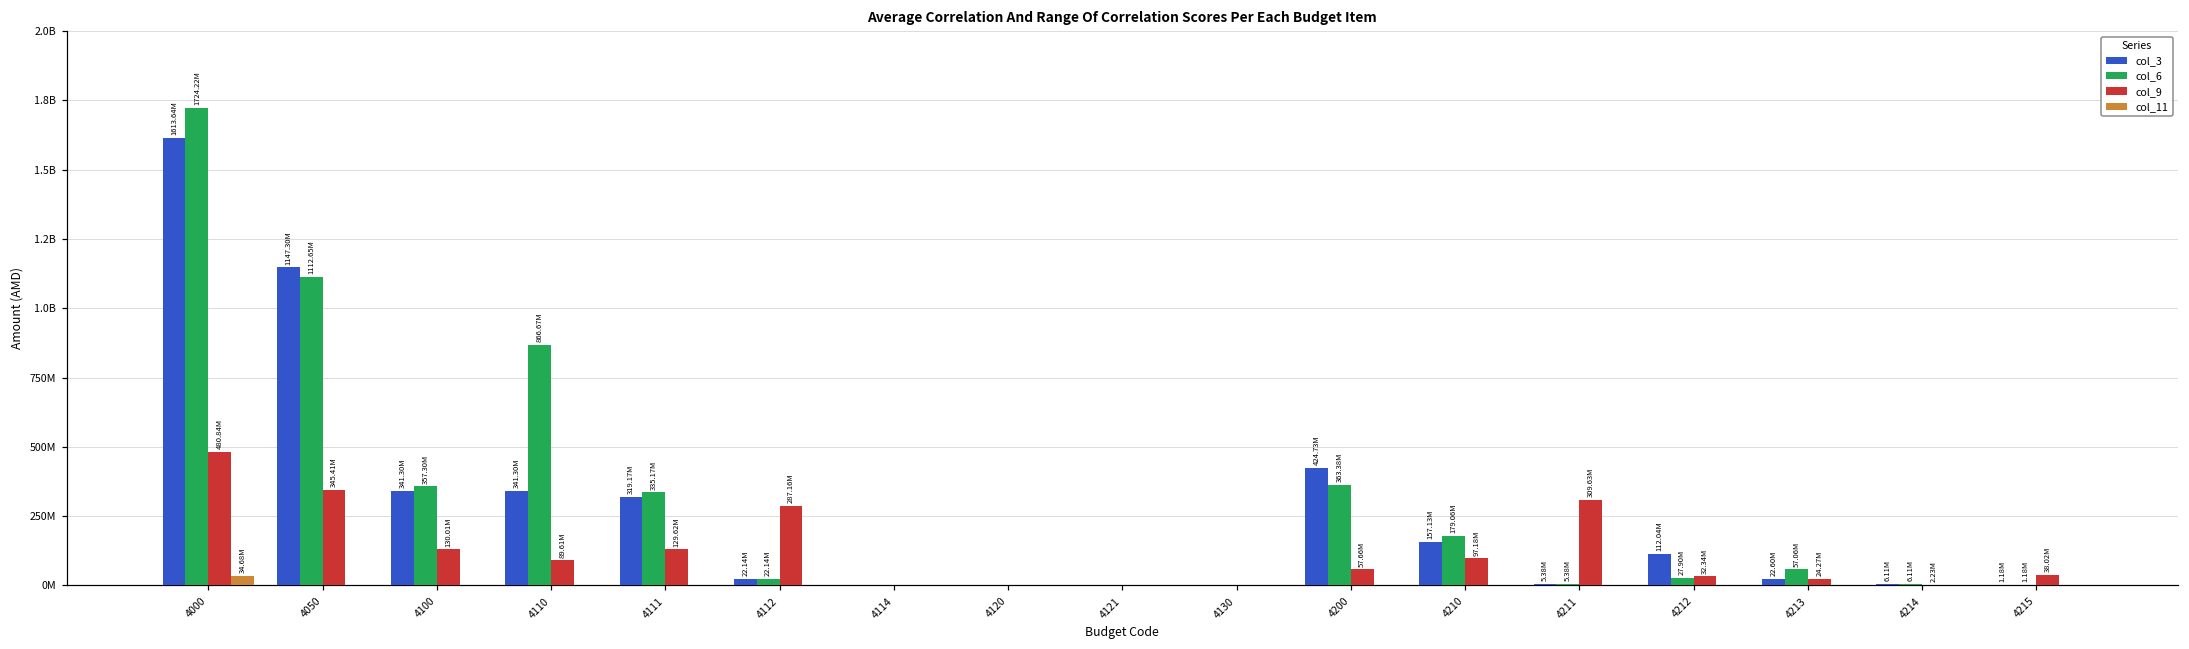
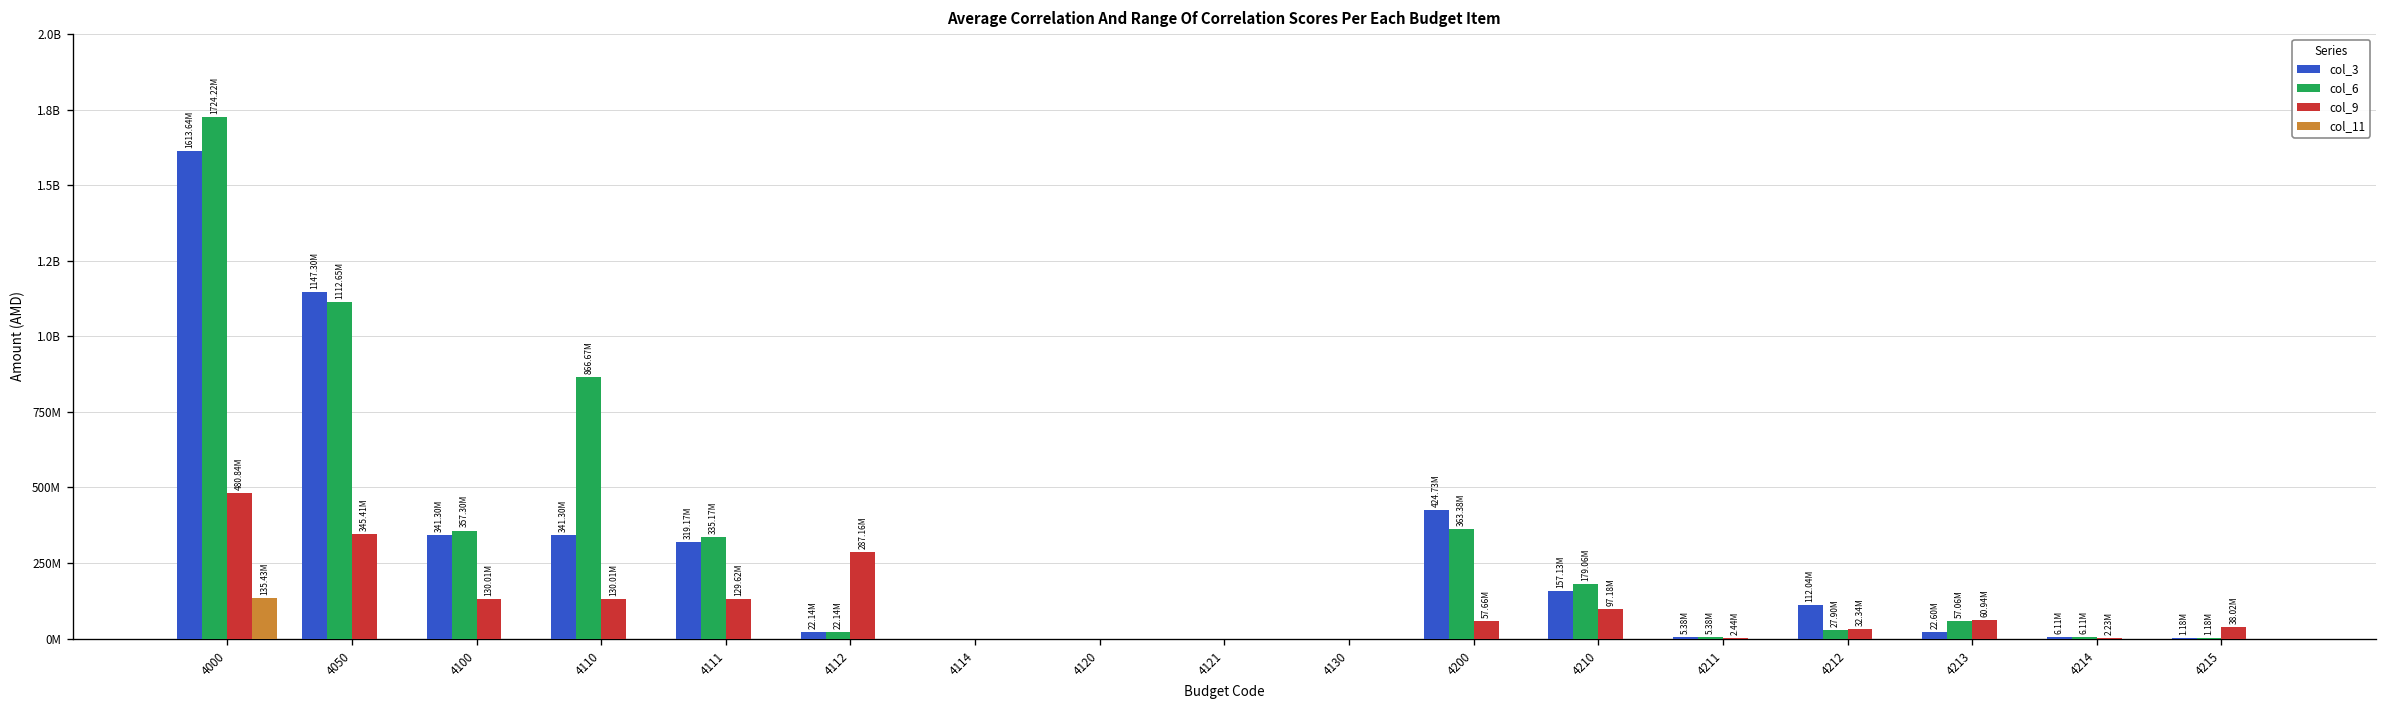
col_11, 4000: 34.68M -> 135.43M
col_9, 4110: 89.61M -> 130.01M
col_9, 4211: 309.63M -> 2.44M
col_9, 4213: 24.27M -> 60.94M
